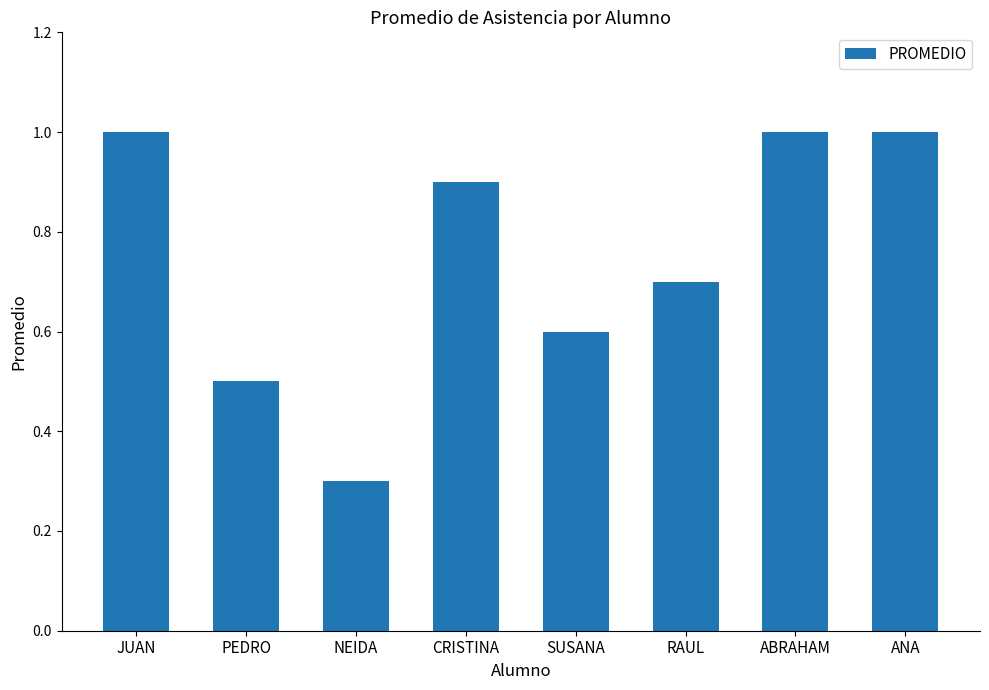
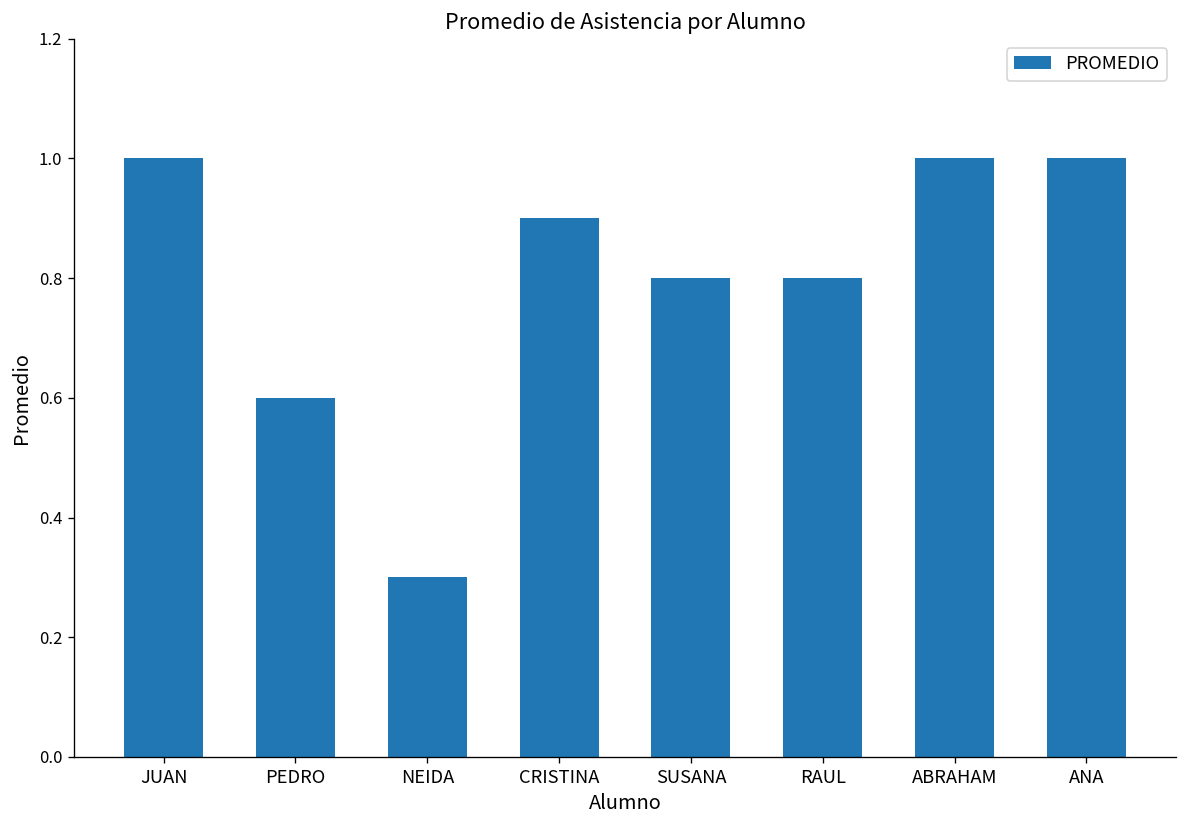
PEDRO: 0.5 -> 0.6
SUSANA: 0.6 -> 0.8
RAUL: 0.7 -> 0.8
